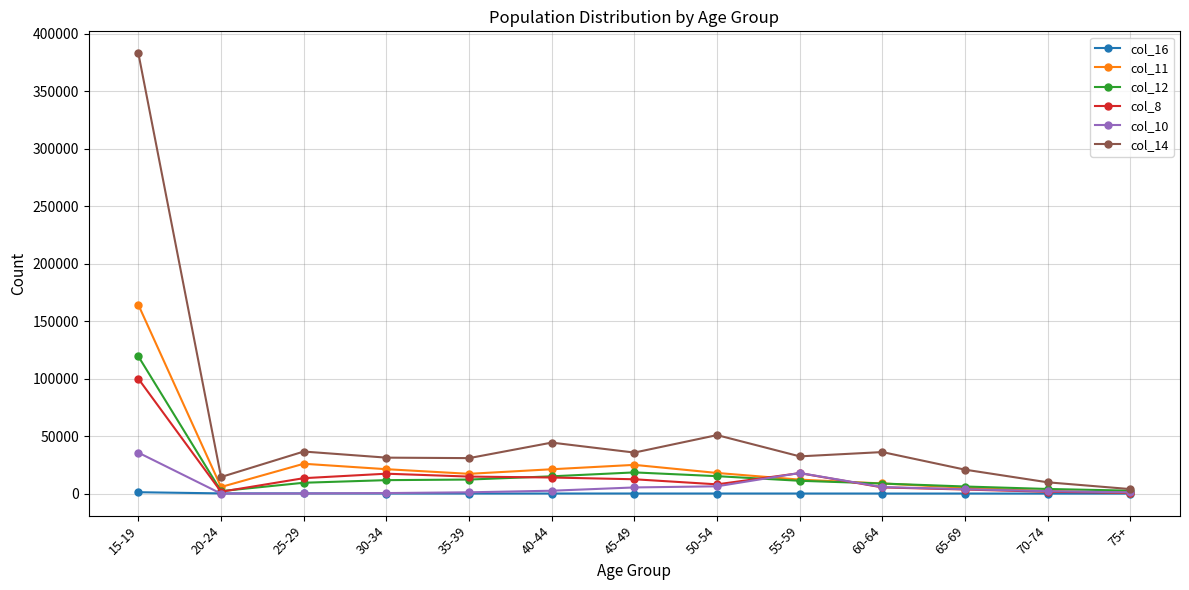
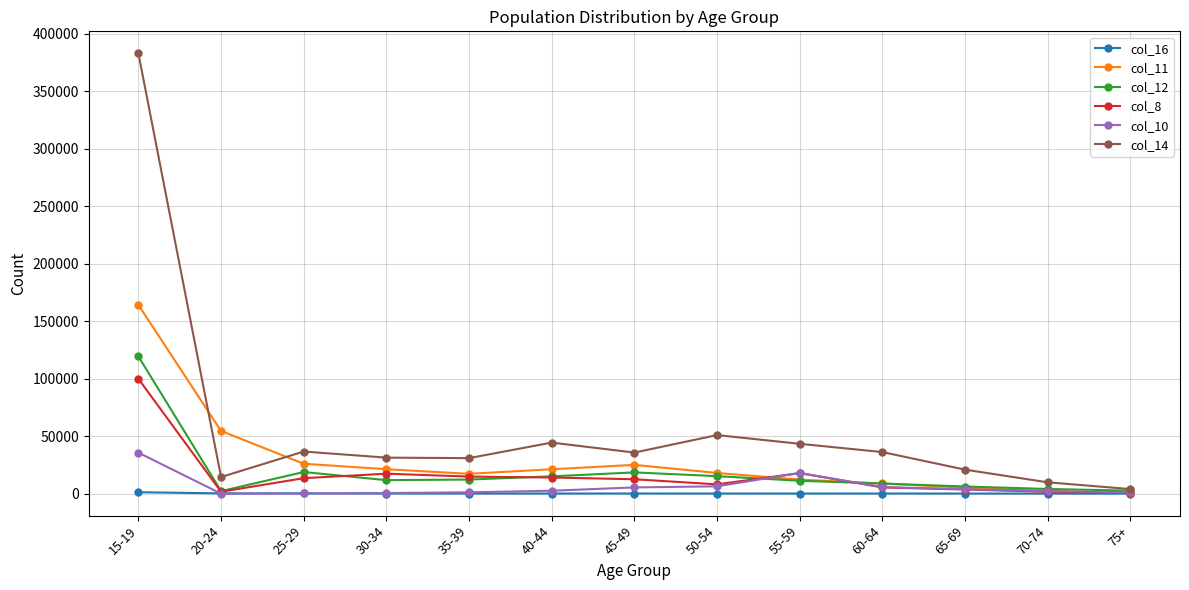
col_11, 20-24: 6000 -> 55000
col_12, 25-29: 9000 -> 19000
col_14, 55-59: 32000 -> 43000
